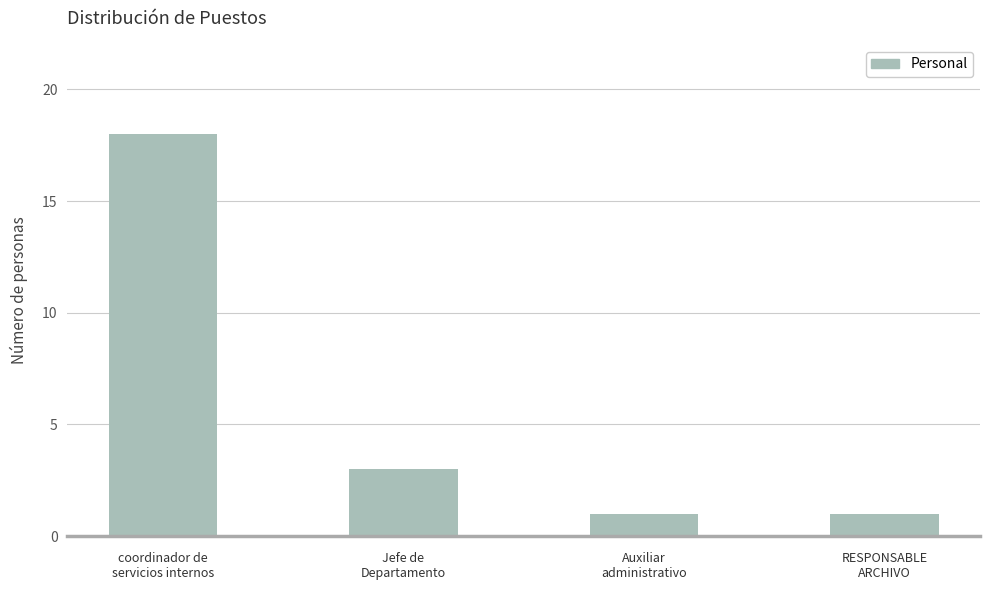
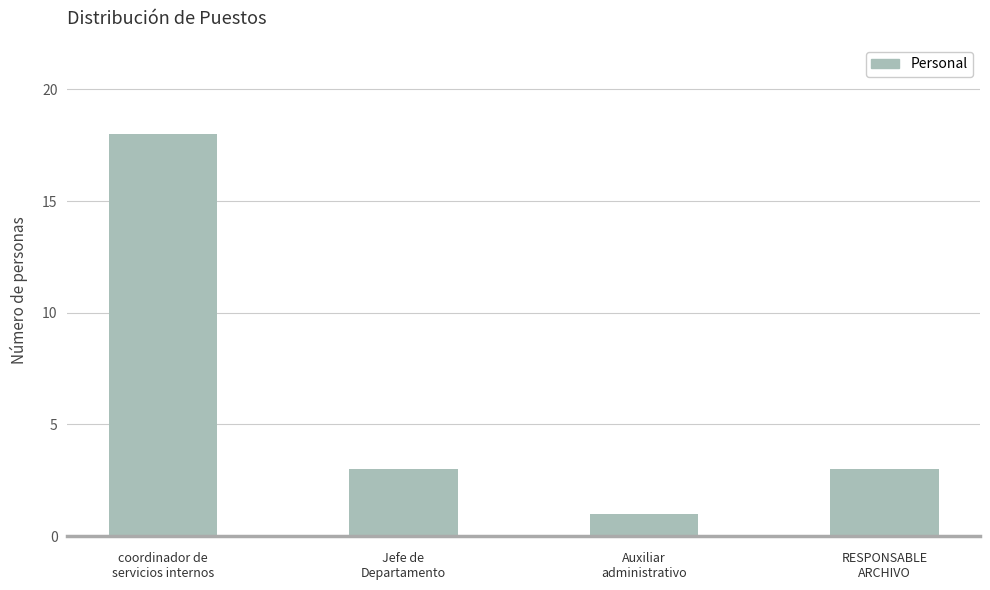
RESPONSABLE ARCHIVO: 1 -> 3
